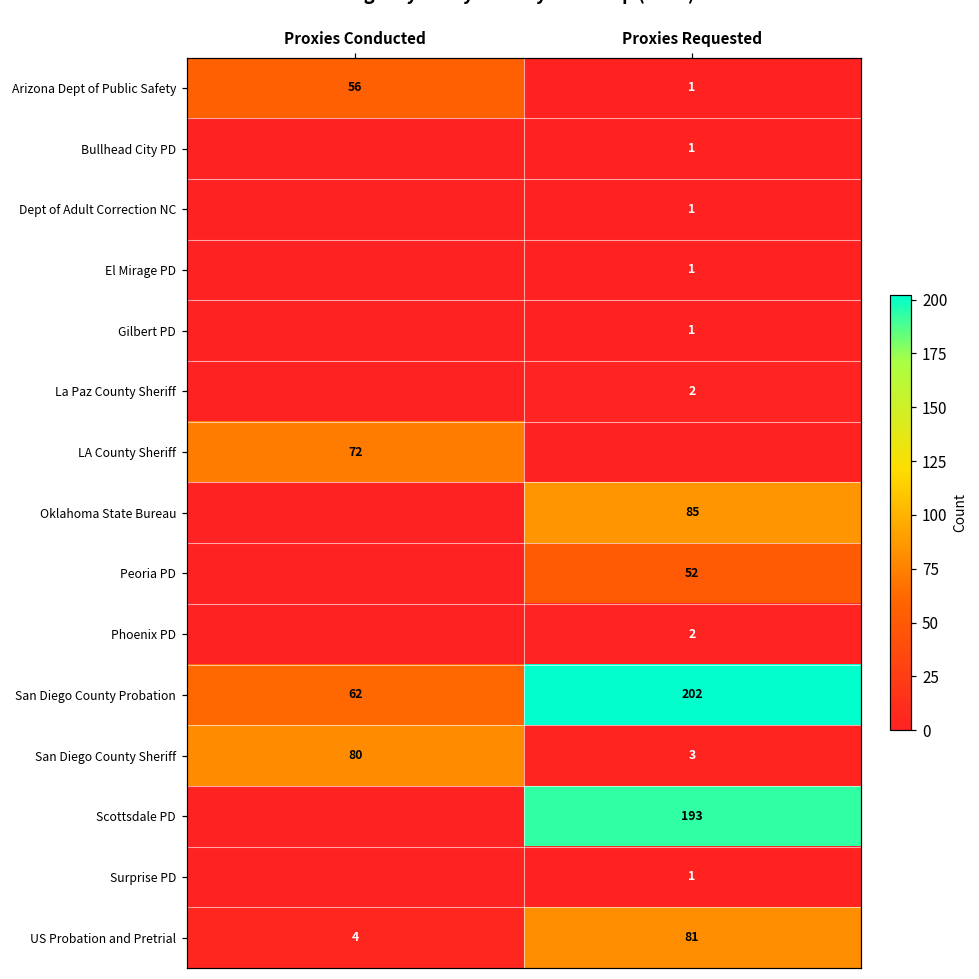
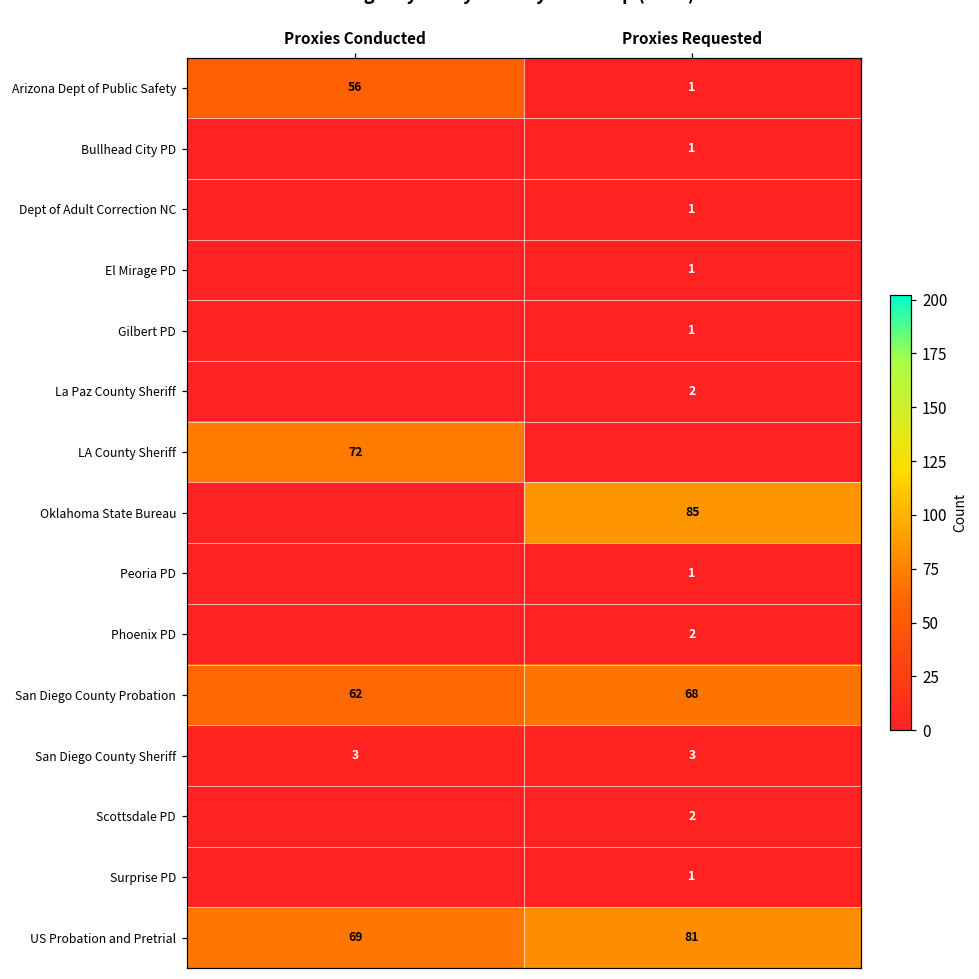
Peoria PD, Proxies Requested: 52 -> 1
San Diego County Probation, Proxies Requested: 202 -> 68
San Diego County Sheriff, Proxies Conducted: 80 -> 3
Scottsdale PD, Proxies Requested: 193 -> 2
US Probation and Pretrial, Proxies Conducted: 4 -> 69
